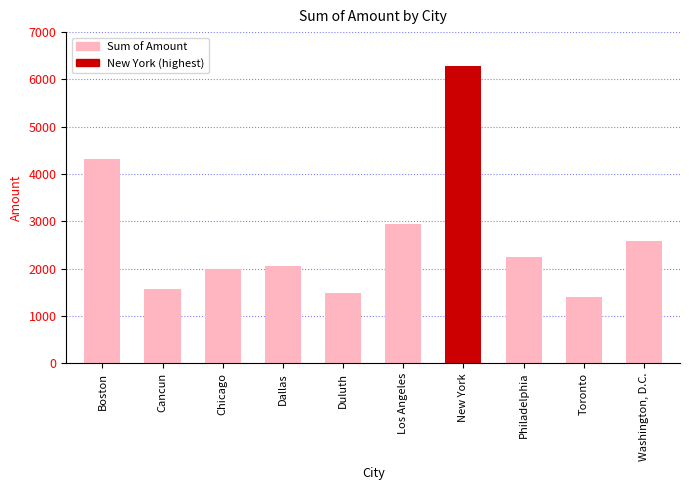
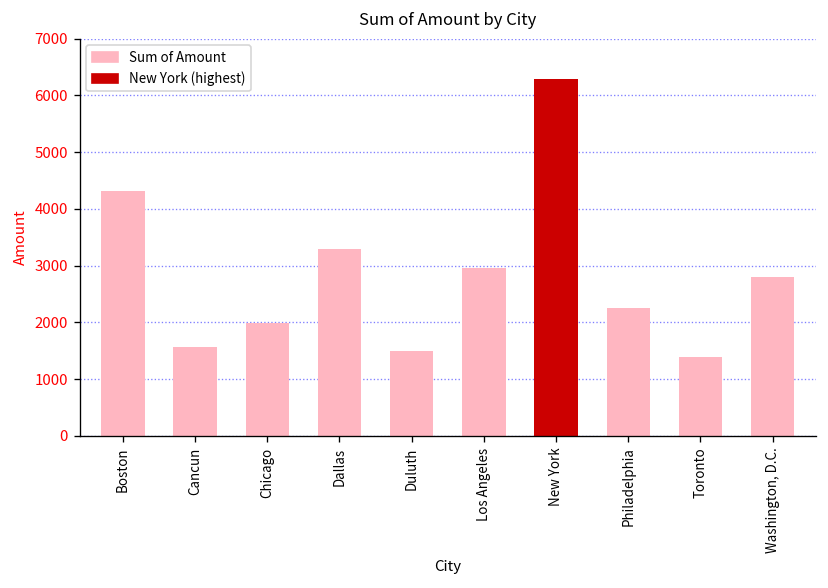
Dallas: 2100 -> 3300
Washington, D.C.: 2600 -> 2800
